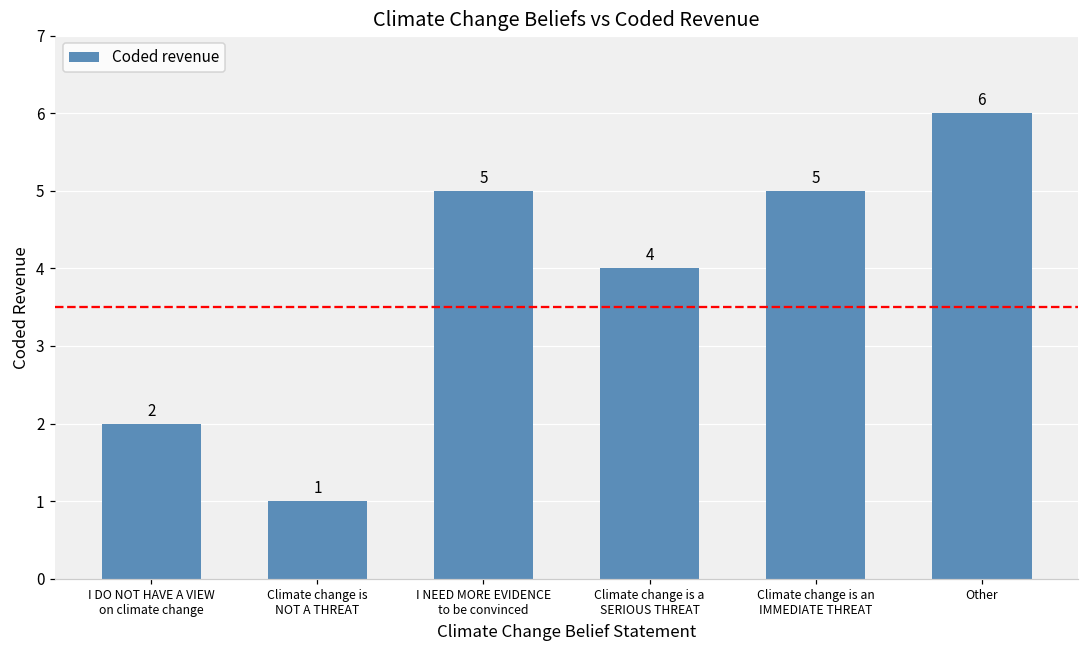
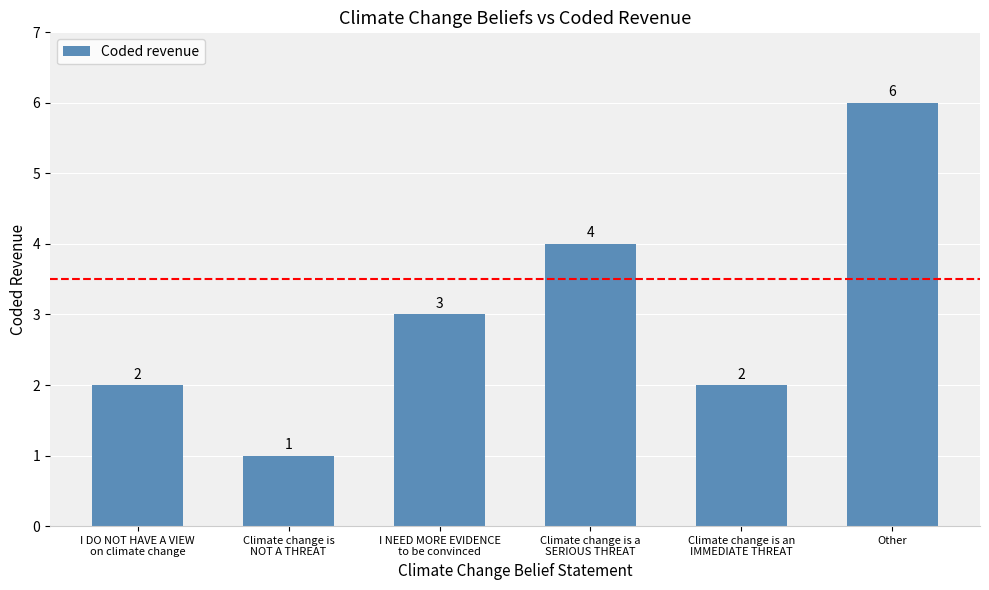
I NEED MORE EVIDENCE to be convinced: 5 -> 3
Climate change is an IMMEDIATE THREAT: 5 -> 2
